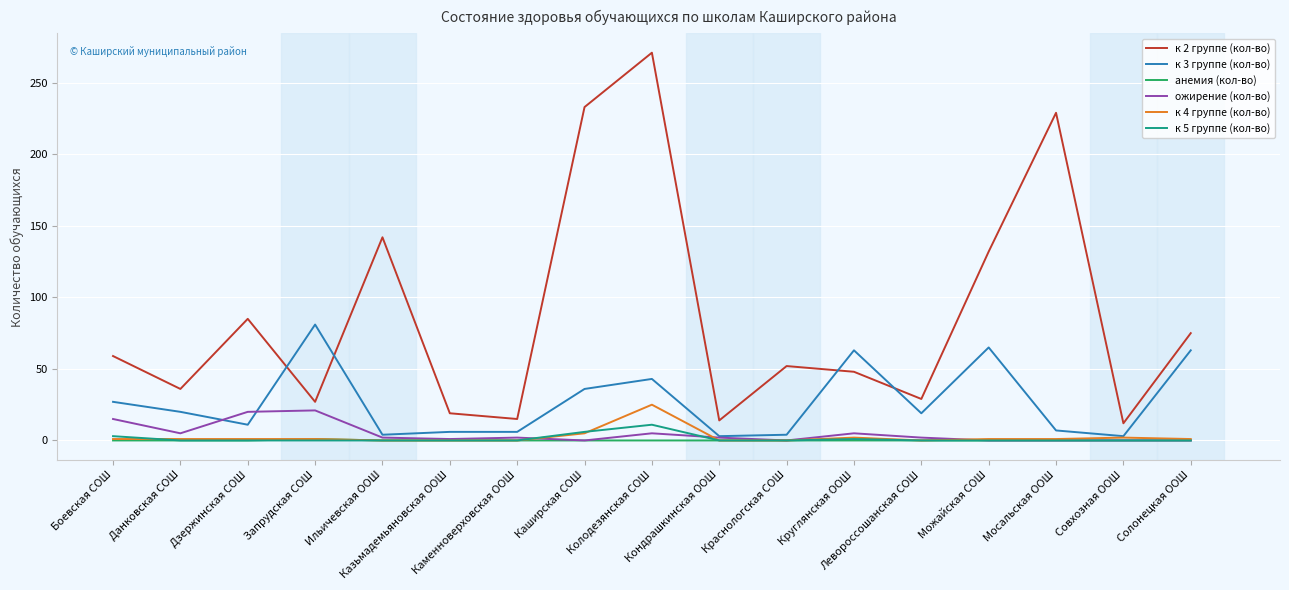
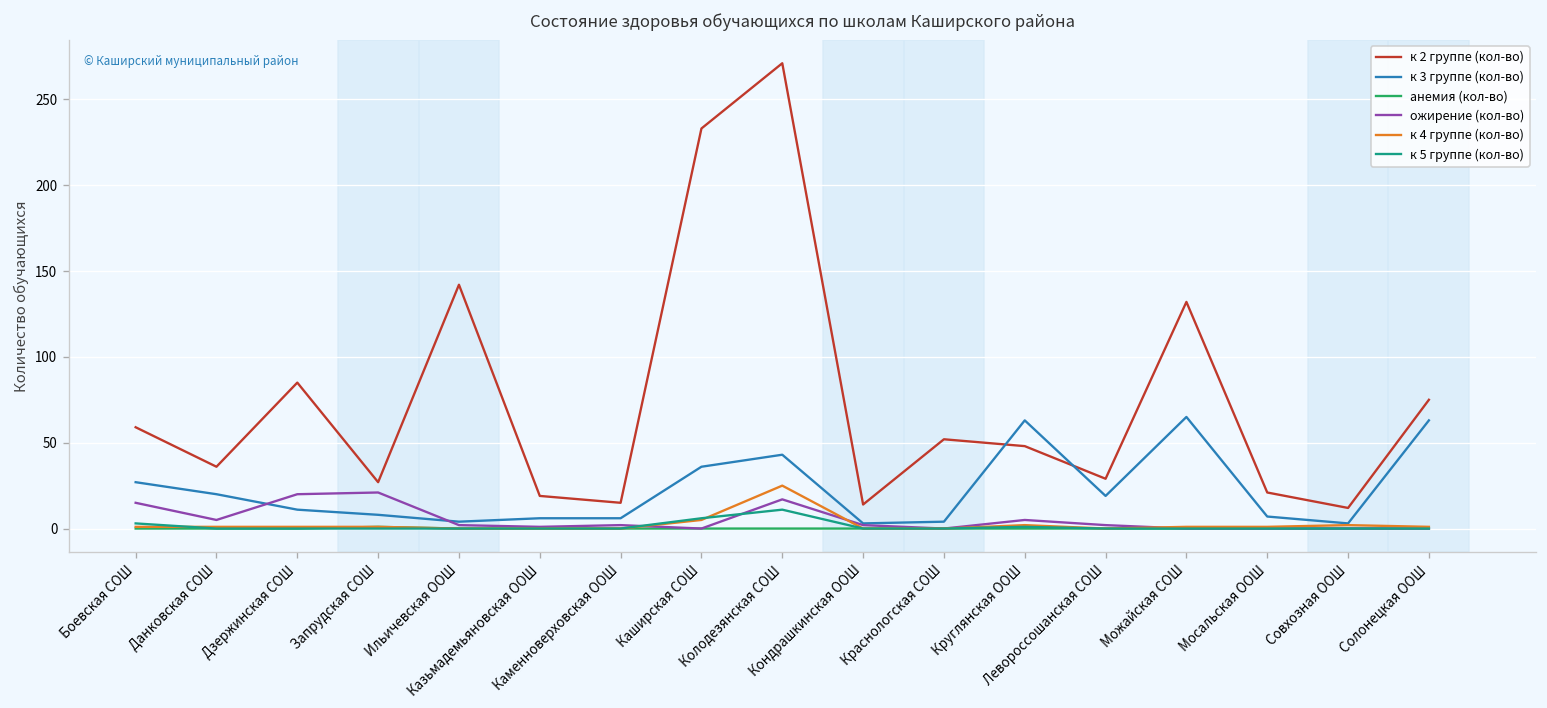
к 3 группе (кол-во), Запрудская СОШ: 81 -> 8
ожирение (кол-во), Колодезянская СОШ: 5 -> 17
к 2 группе (кол-во), Мосальская ООШ: 229 -> 21
